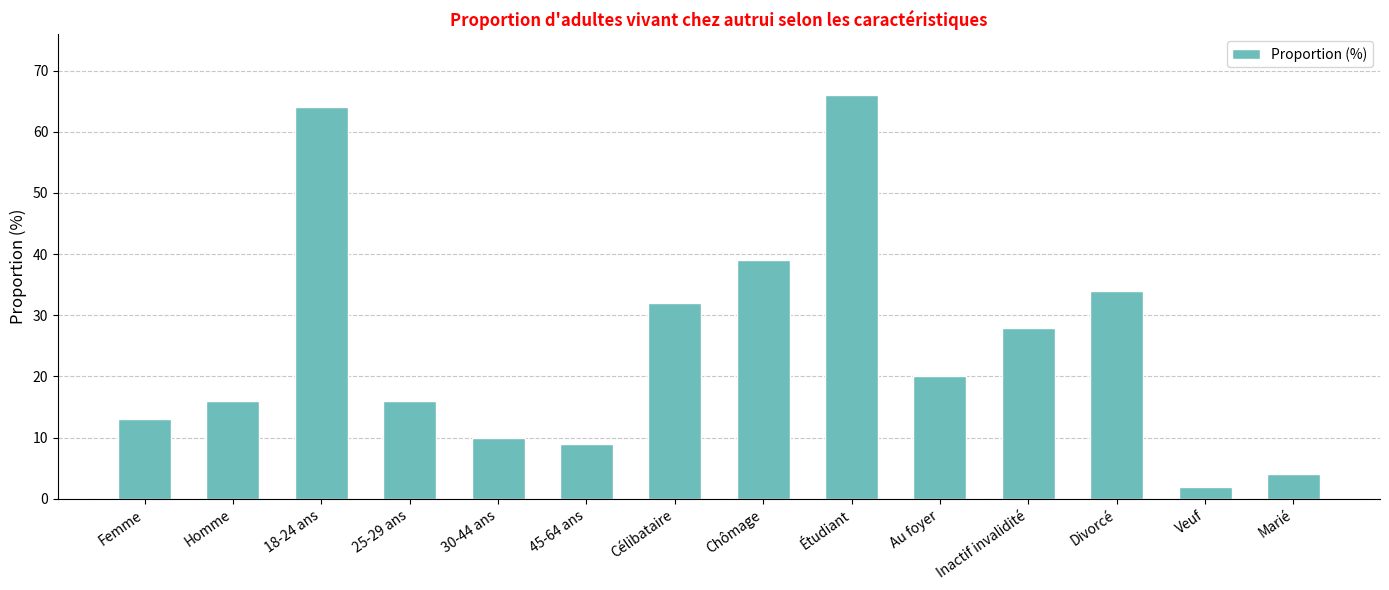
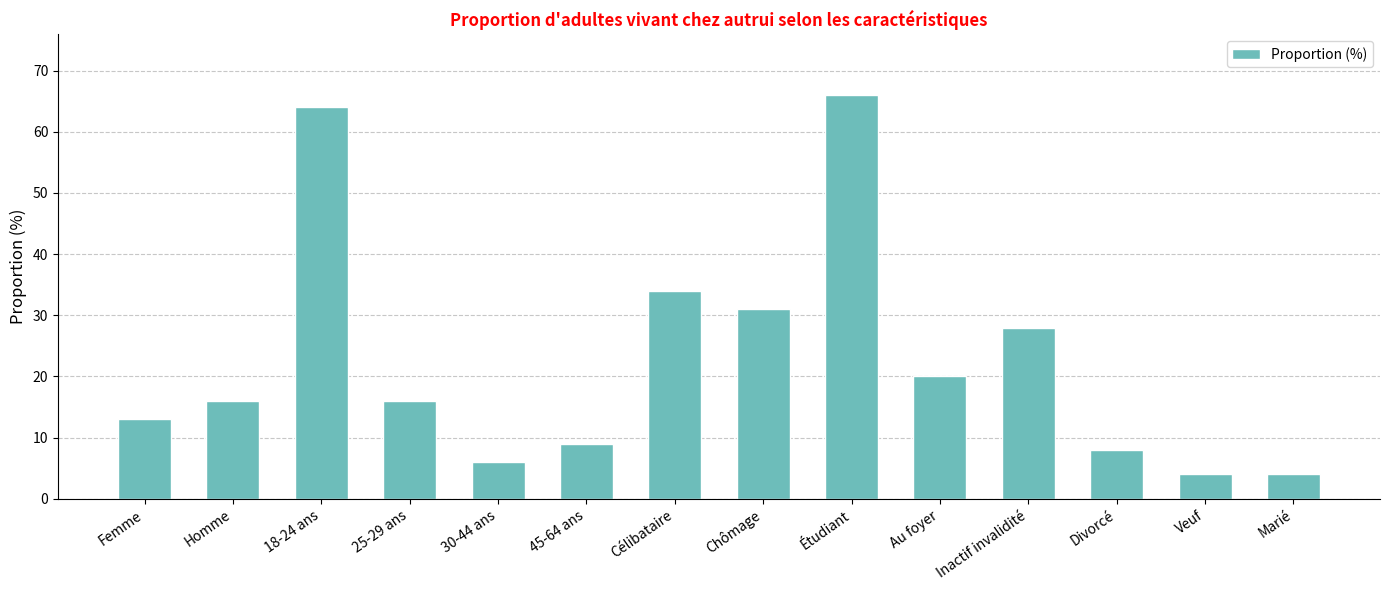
30-44 ans: 10 -> 6
Célibataire: 32 -> 34
Chômage: 39 -> 31
Divorcé: 34 -> 8
Veuf: 2 -> 4
